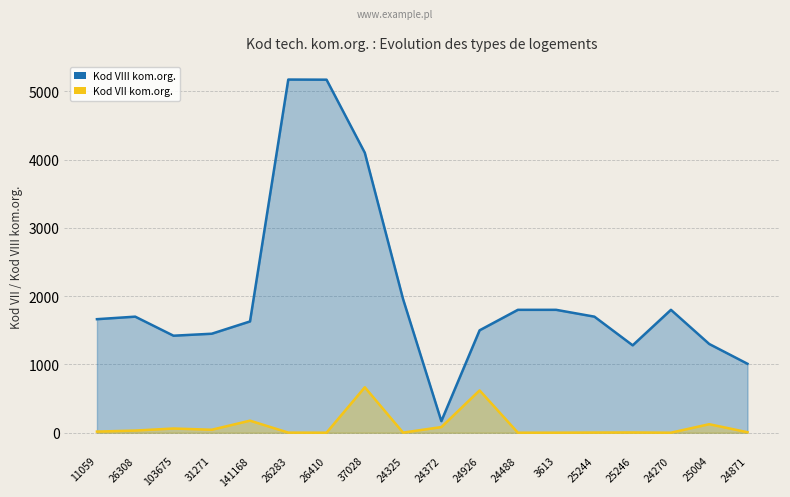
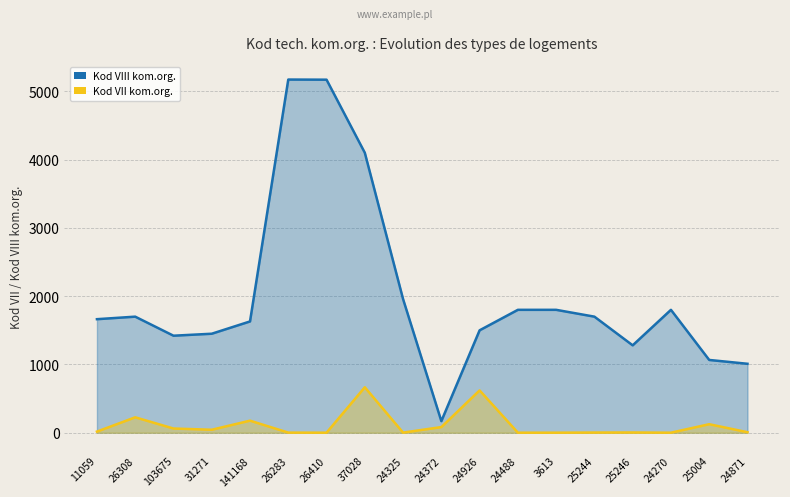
Kod VII kom.org., 26308: 0 -> 200
Kod VIII kom.org., 25004: 1300 -> 1100
